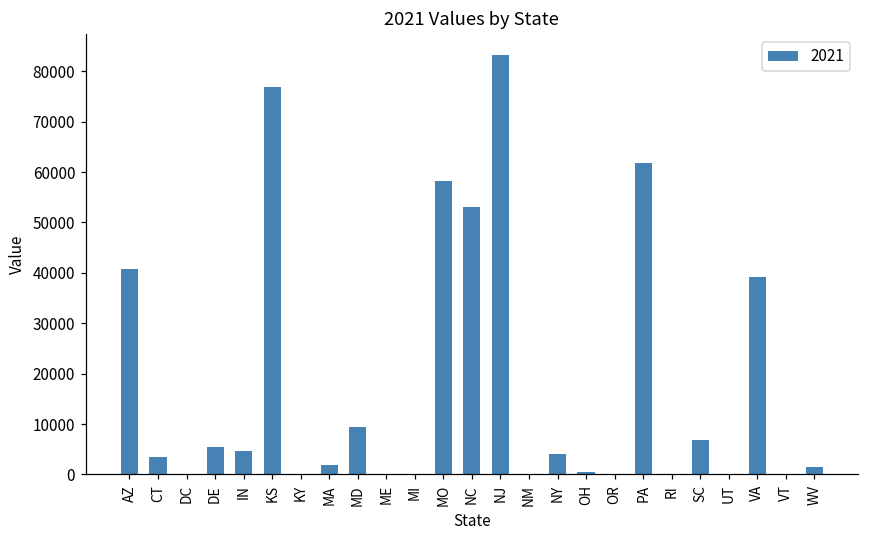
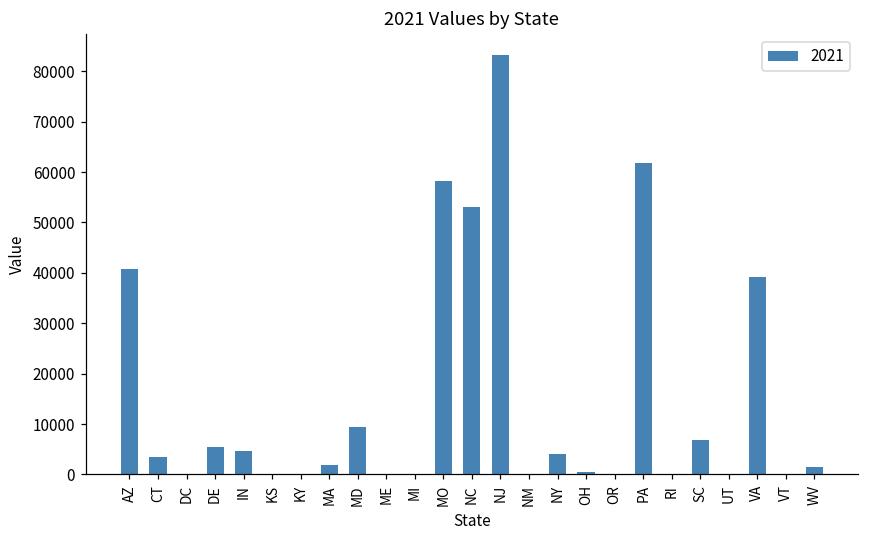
KS: 77000 -> 0
